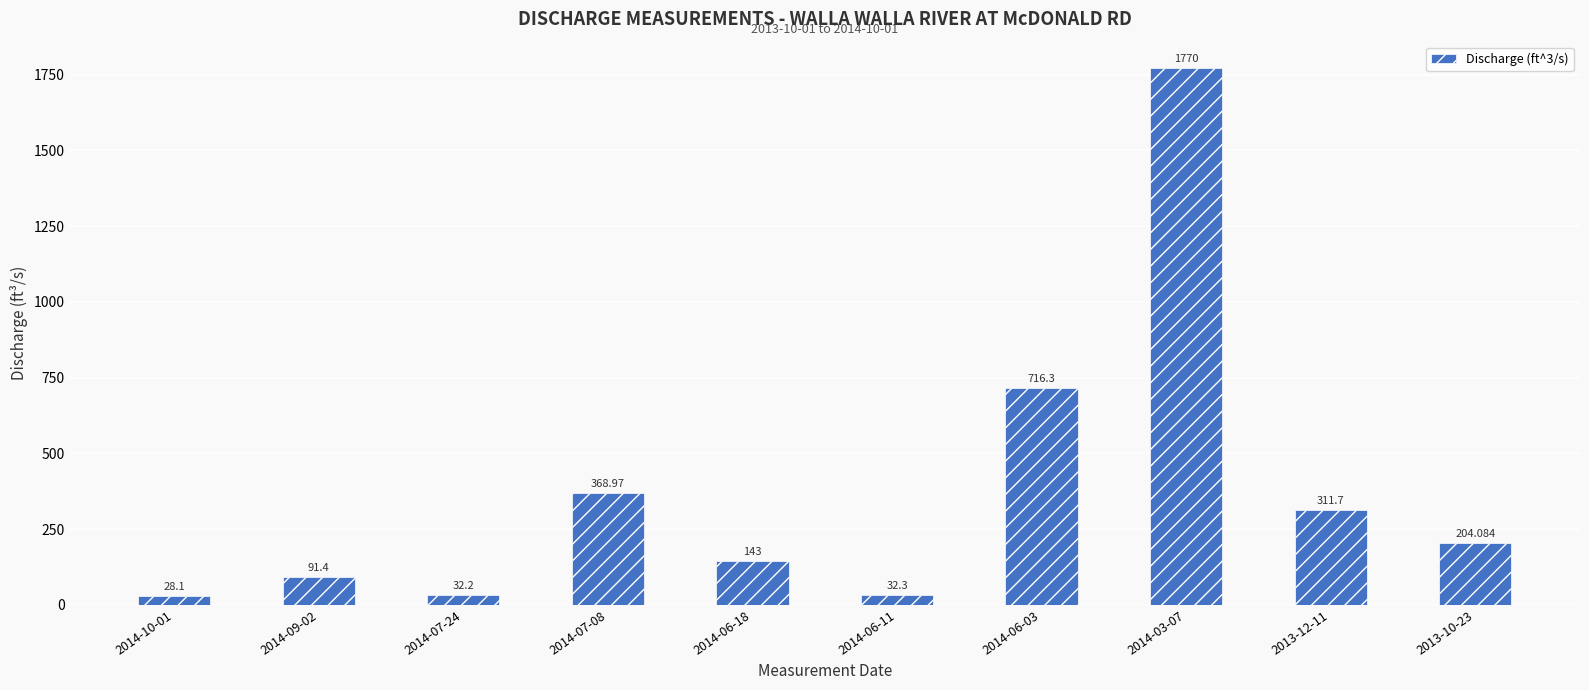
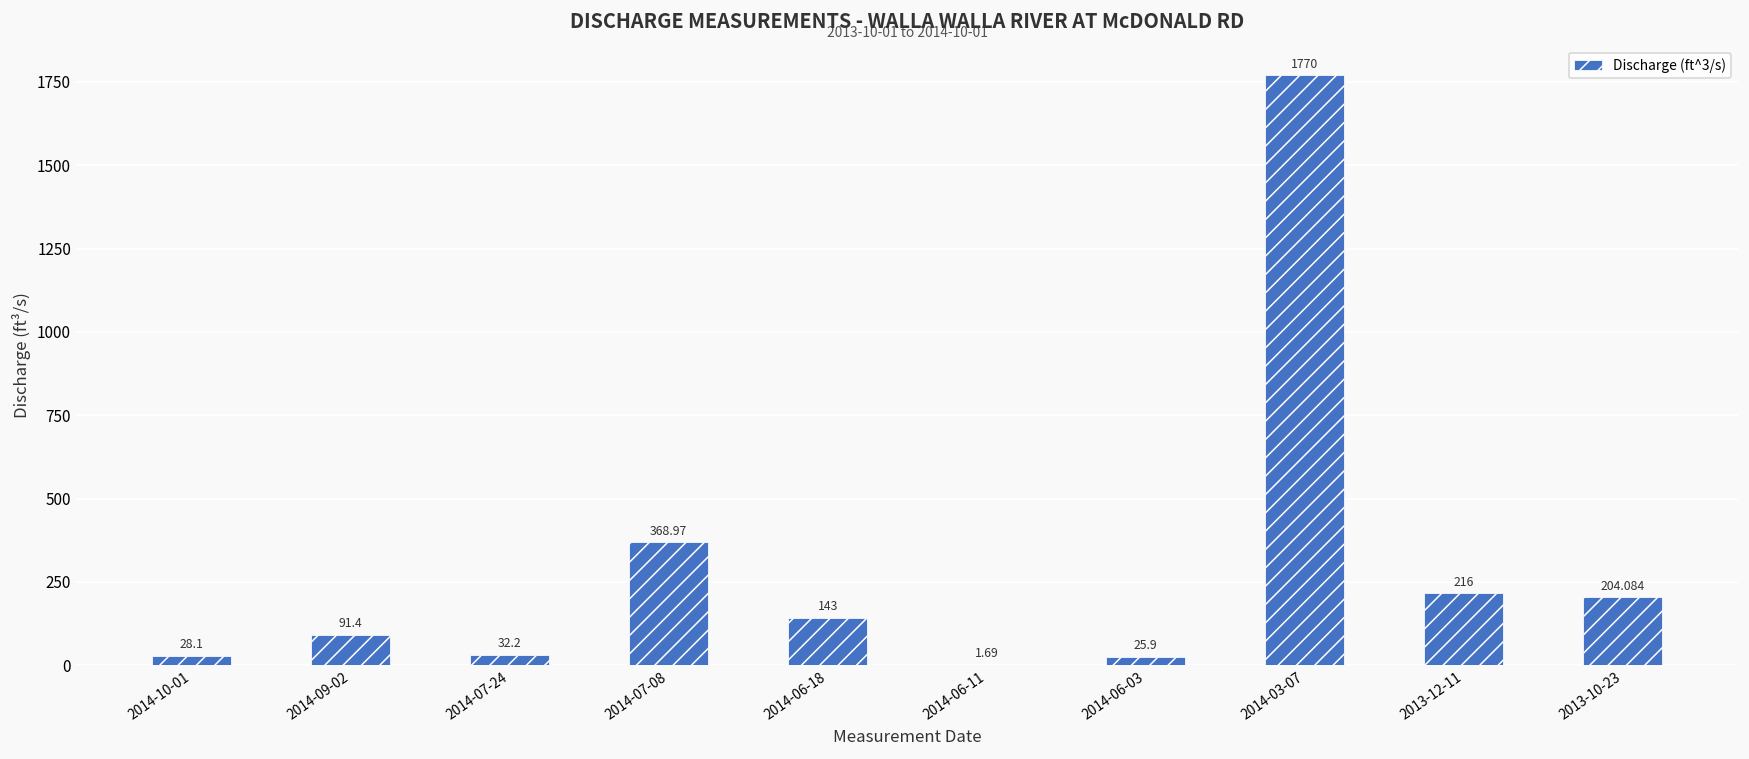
2014-06-11: 32.3 -> 1.69
2014-06-03: 716.3 -> 25.9
2013-12-11: 311.7 -> 216
